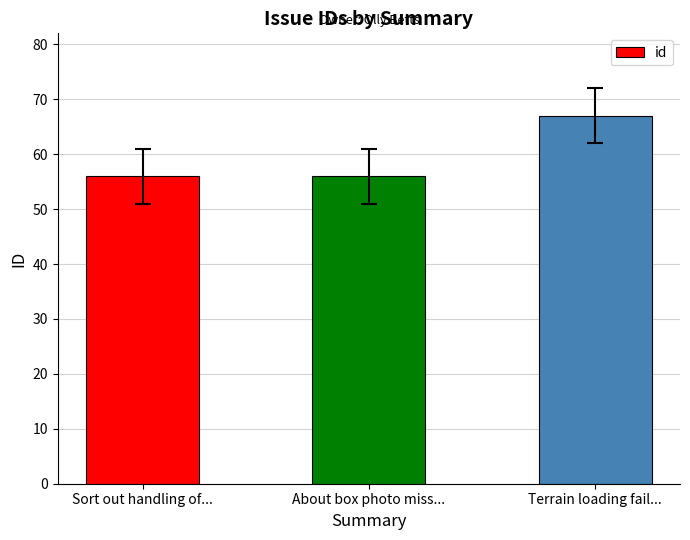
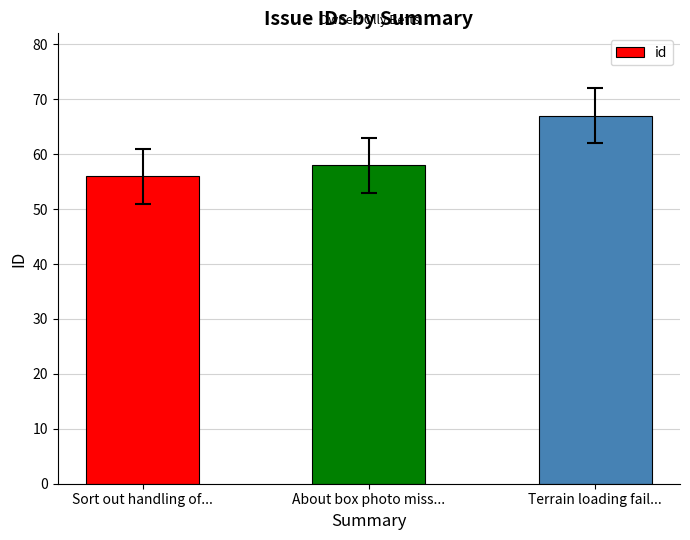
id, About box photo miss...: 56 -> 58
